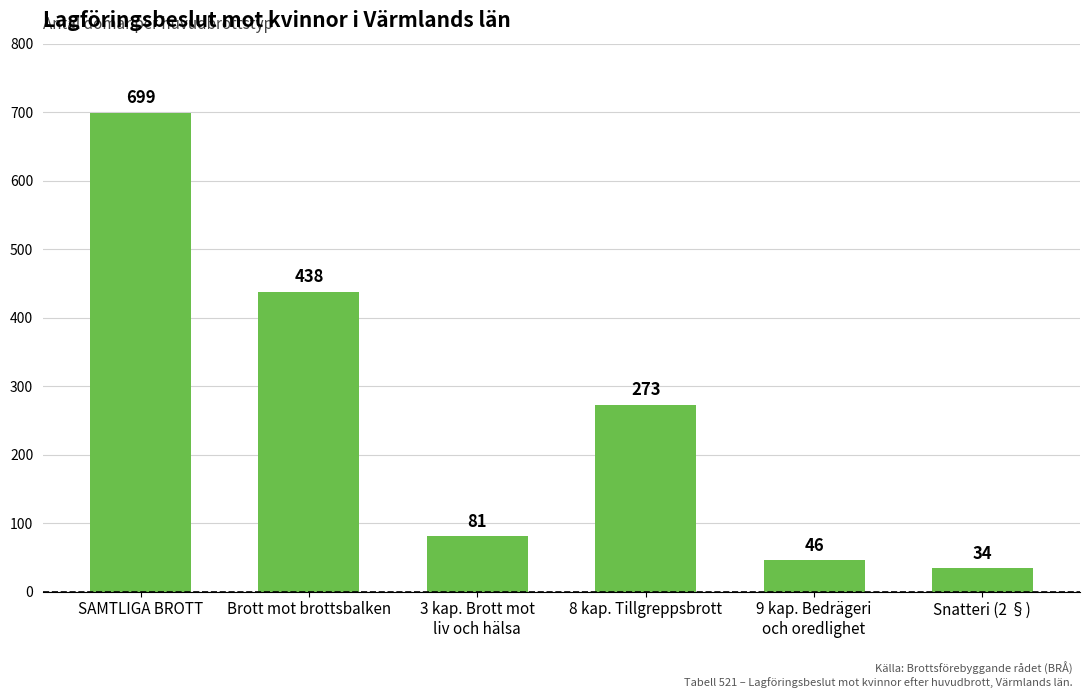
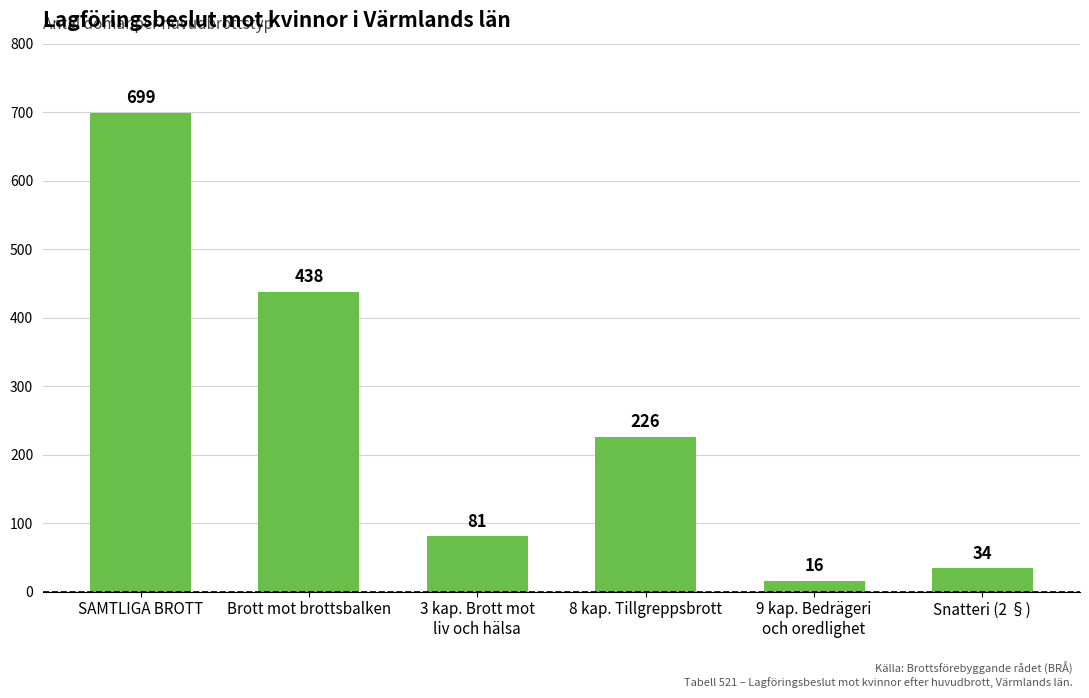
8 kap. Tillgreppsbrott: 273 -> 226
9 kap. Bedrägeri och oredlighet: 46 -> 16
